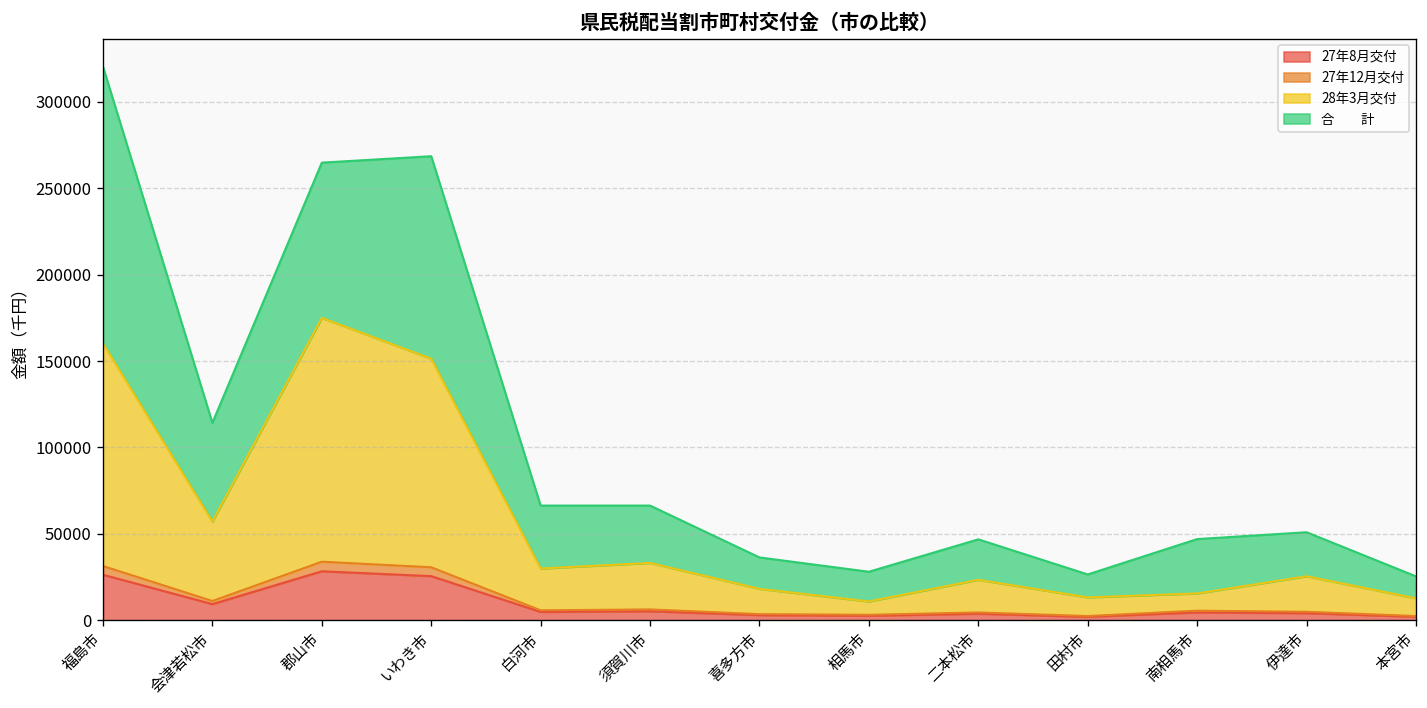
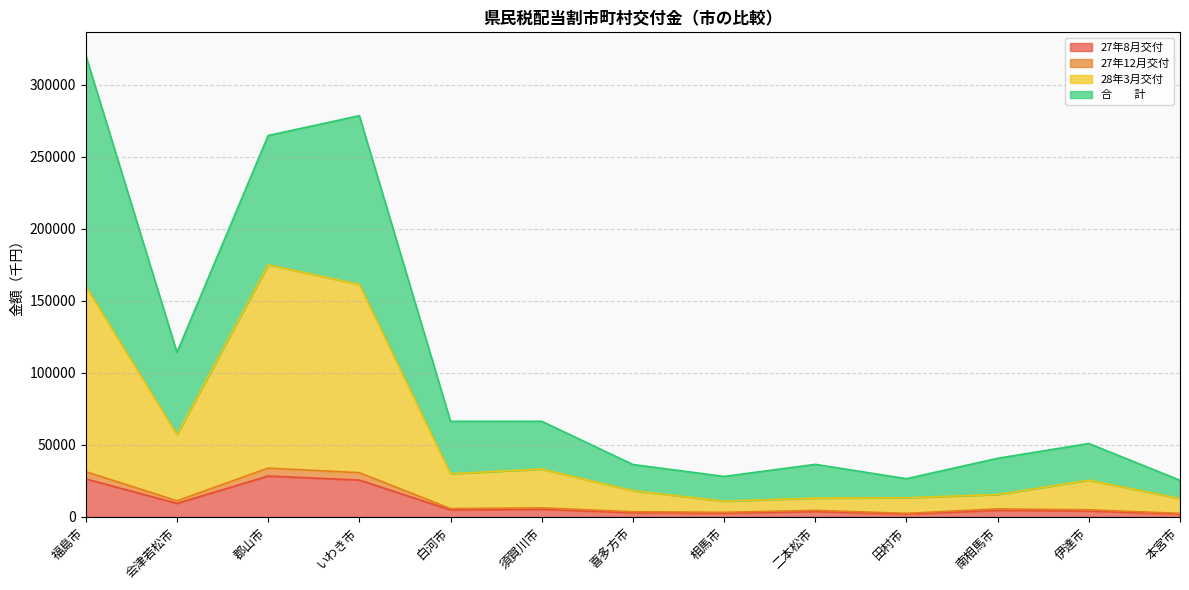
28年3月交付, いわき市: 121000 -> 131000
28年3月交付, 二本松市: 19000 -> 9000
合 計, 南相馬市: 31000 -> 25000
